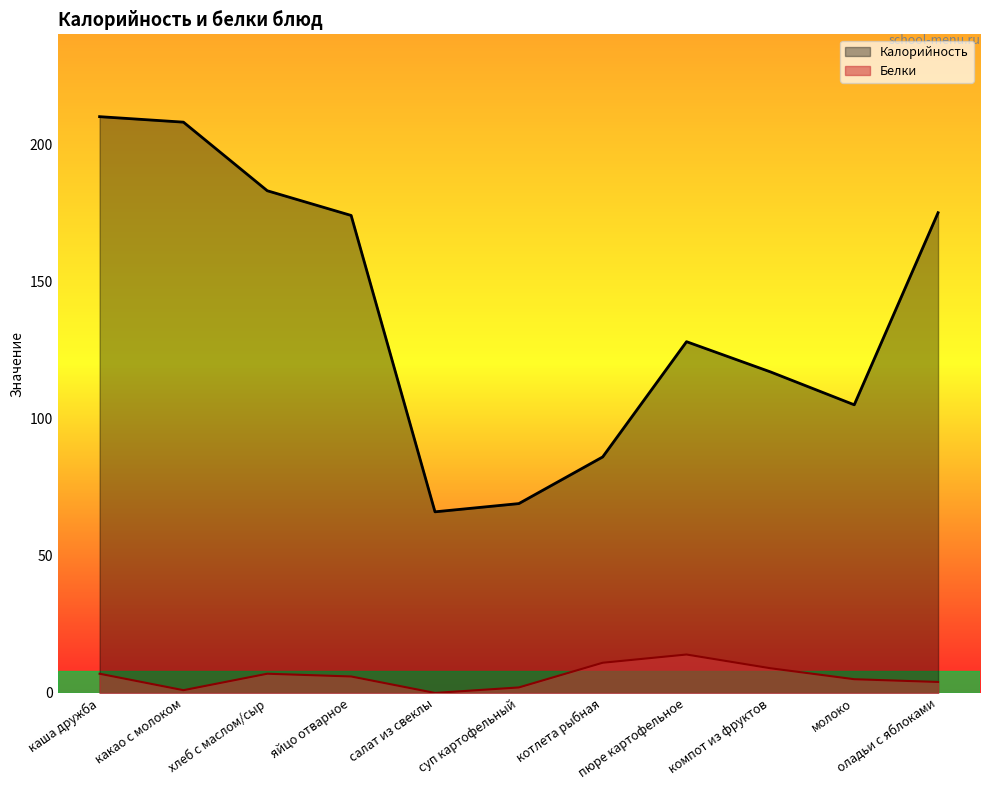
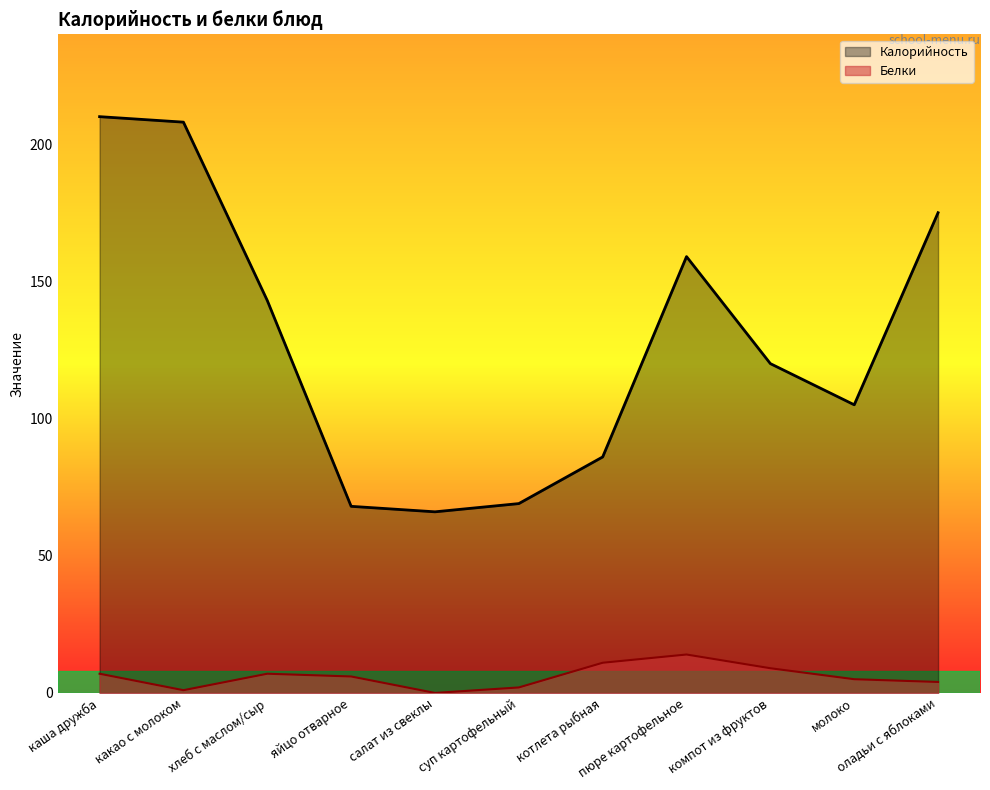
Калорийность, хлеб с маслом/сыр: 183 -> 143
Калорийность, яйцо отварное: 174 -> 68
Калорийность, пюре картофельное: 128 -> 159
Калорийность, компот из фруктов: 117 -> 120
